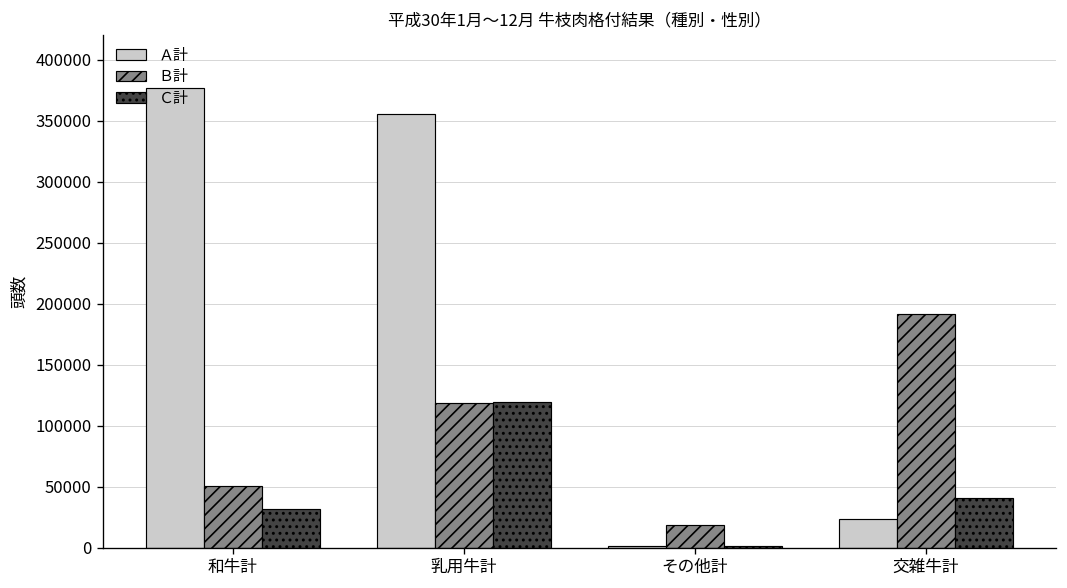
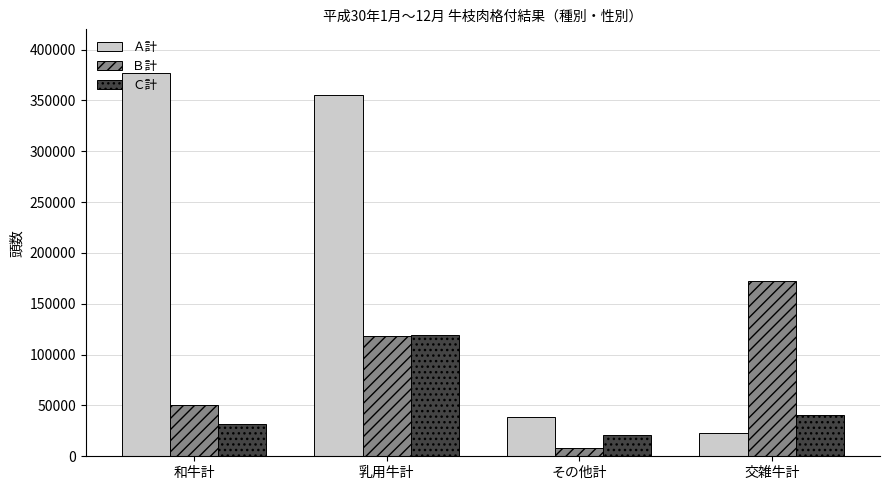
Ａ計, その他計: 1000 -> 38000
Ｂ計, その他計: 19000 -> 8000
Ｃ計, その他計: 1000 -> 20000
Ｂ計, 交雑牛計: 192000 -> 172000
